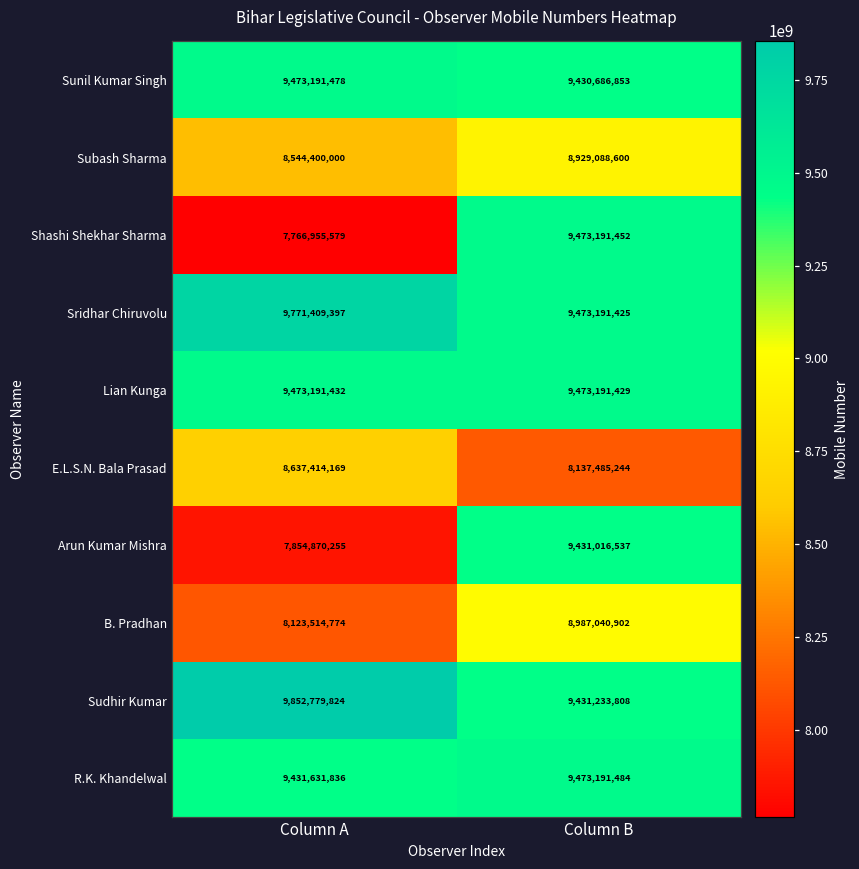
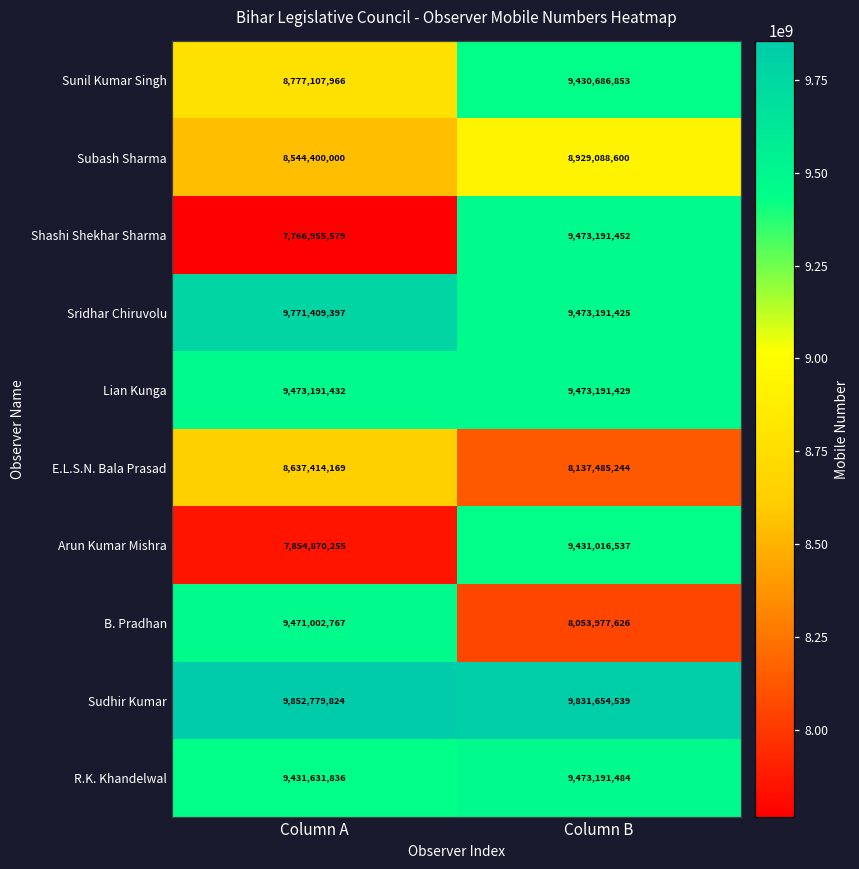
Sunil Kumar Singh, Column A: 9,473,191,478 -> 8,777,107,966
B. Pradhan, Column A: 8,123,514,774 -> 9,471,002,767
B. Pradhan, Column B: 8,987,040,902 -> 8,053,977,626
Sudhir Kumar, Column B: 9,431,233,808 -> 9,831,654,539
